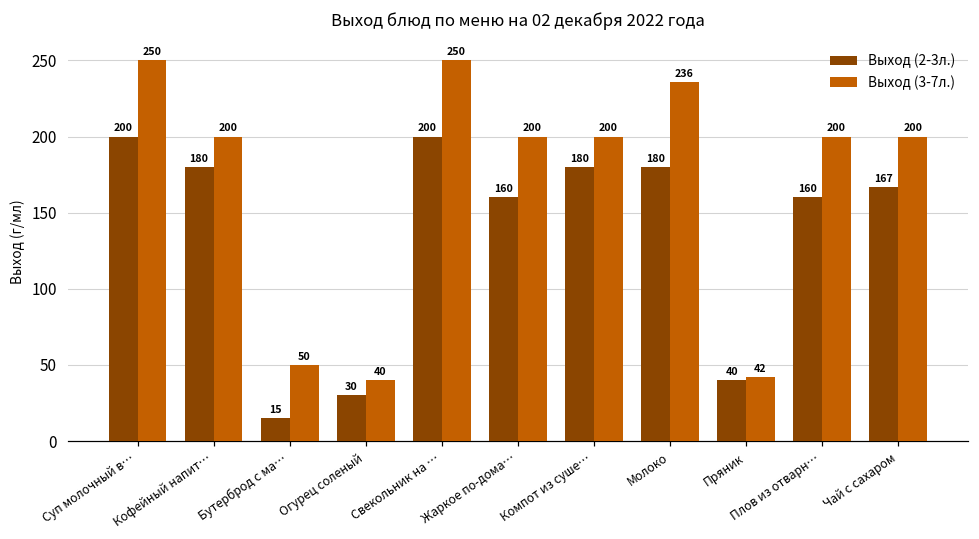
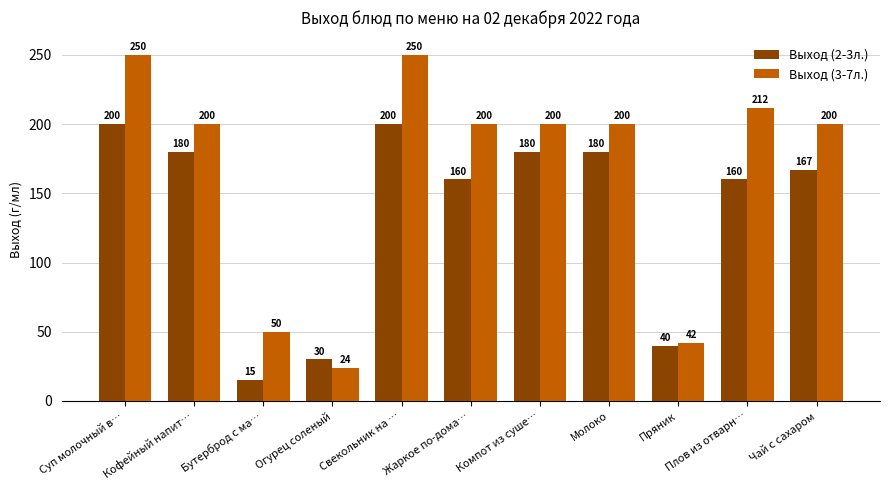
Выход (3-7л.), Огурец соленый: 40 -> 24
Выход (3-7л.), Молоко: 236 -> 200
Выход (3-7л.), Плов из отварн…: 200 -> 212
